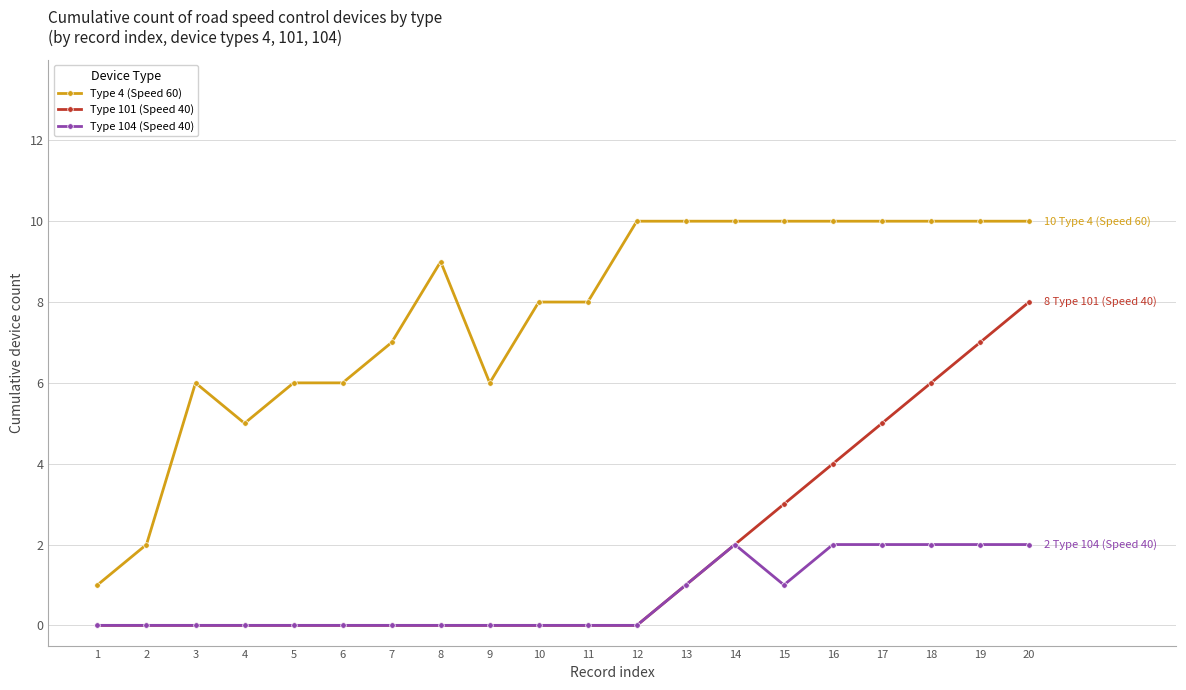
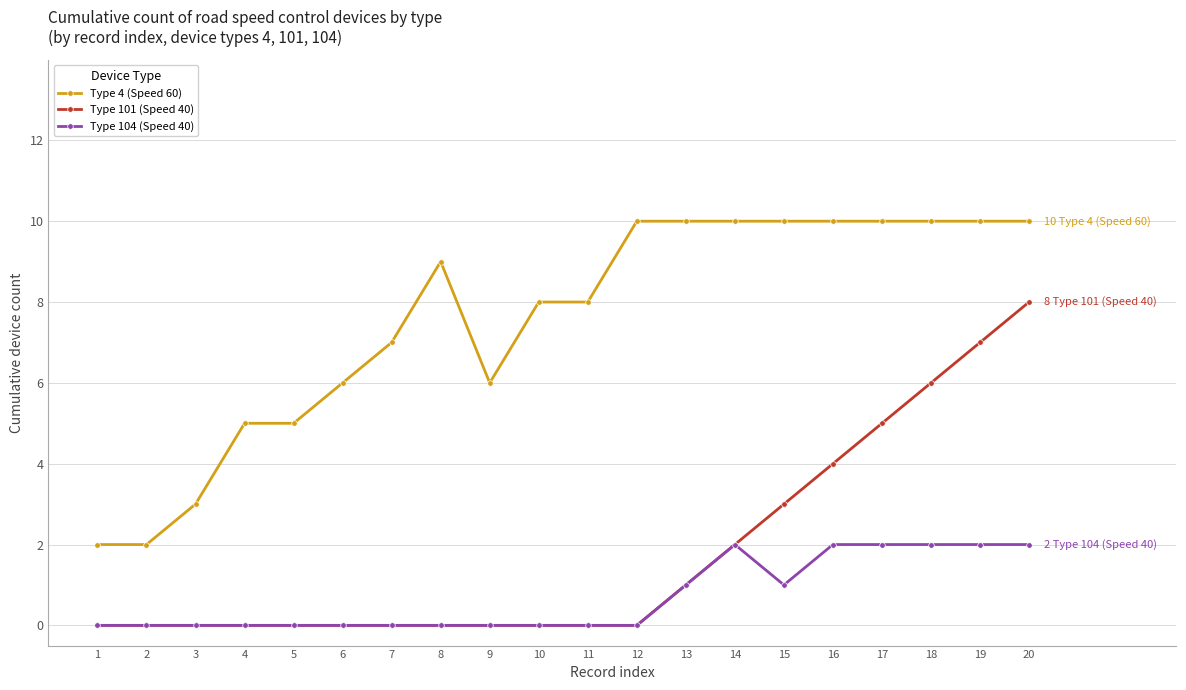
Type 4 (Speed 60), 1: 1 -> 2
Type 4 (Speed 60), 3: 6 -> 3
Type 4 (Speed 60), 5: 6 -> 5
